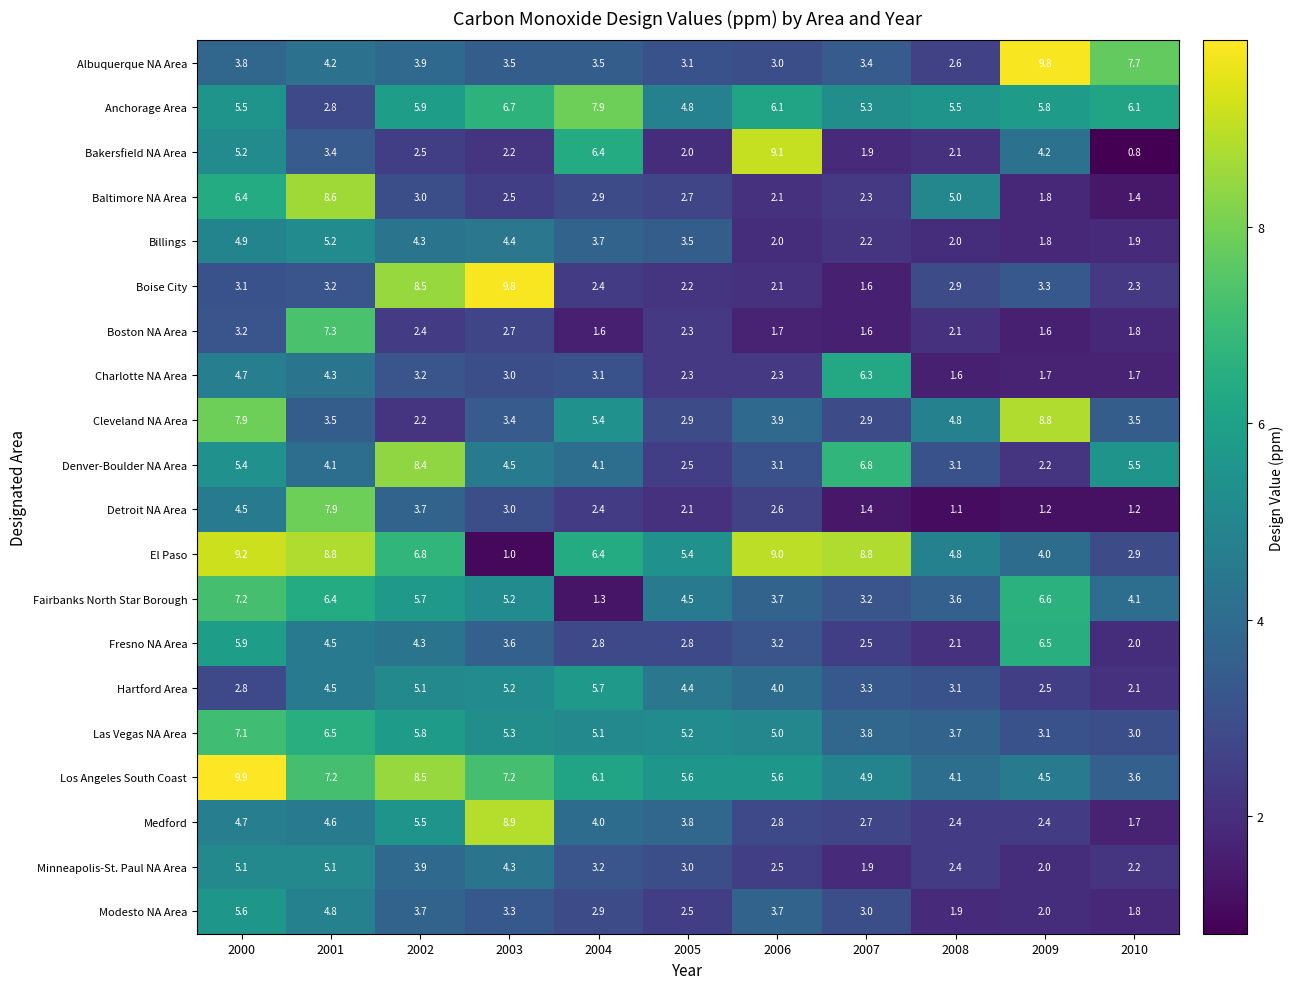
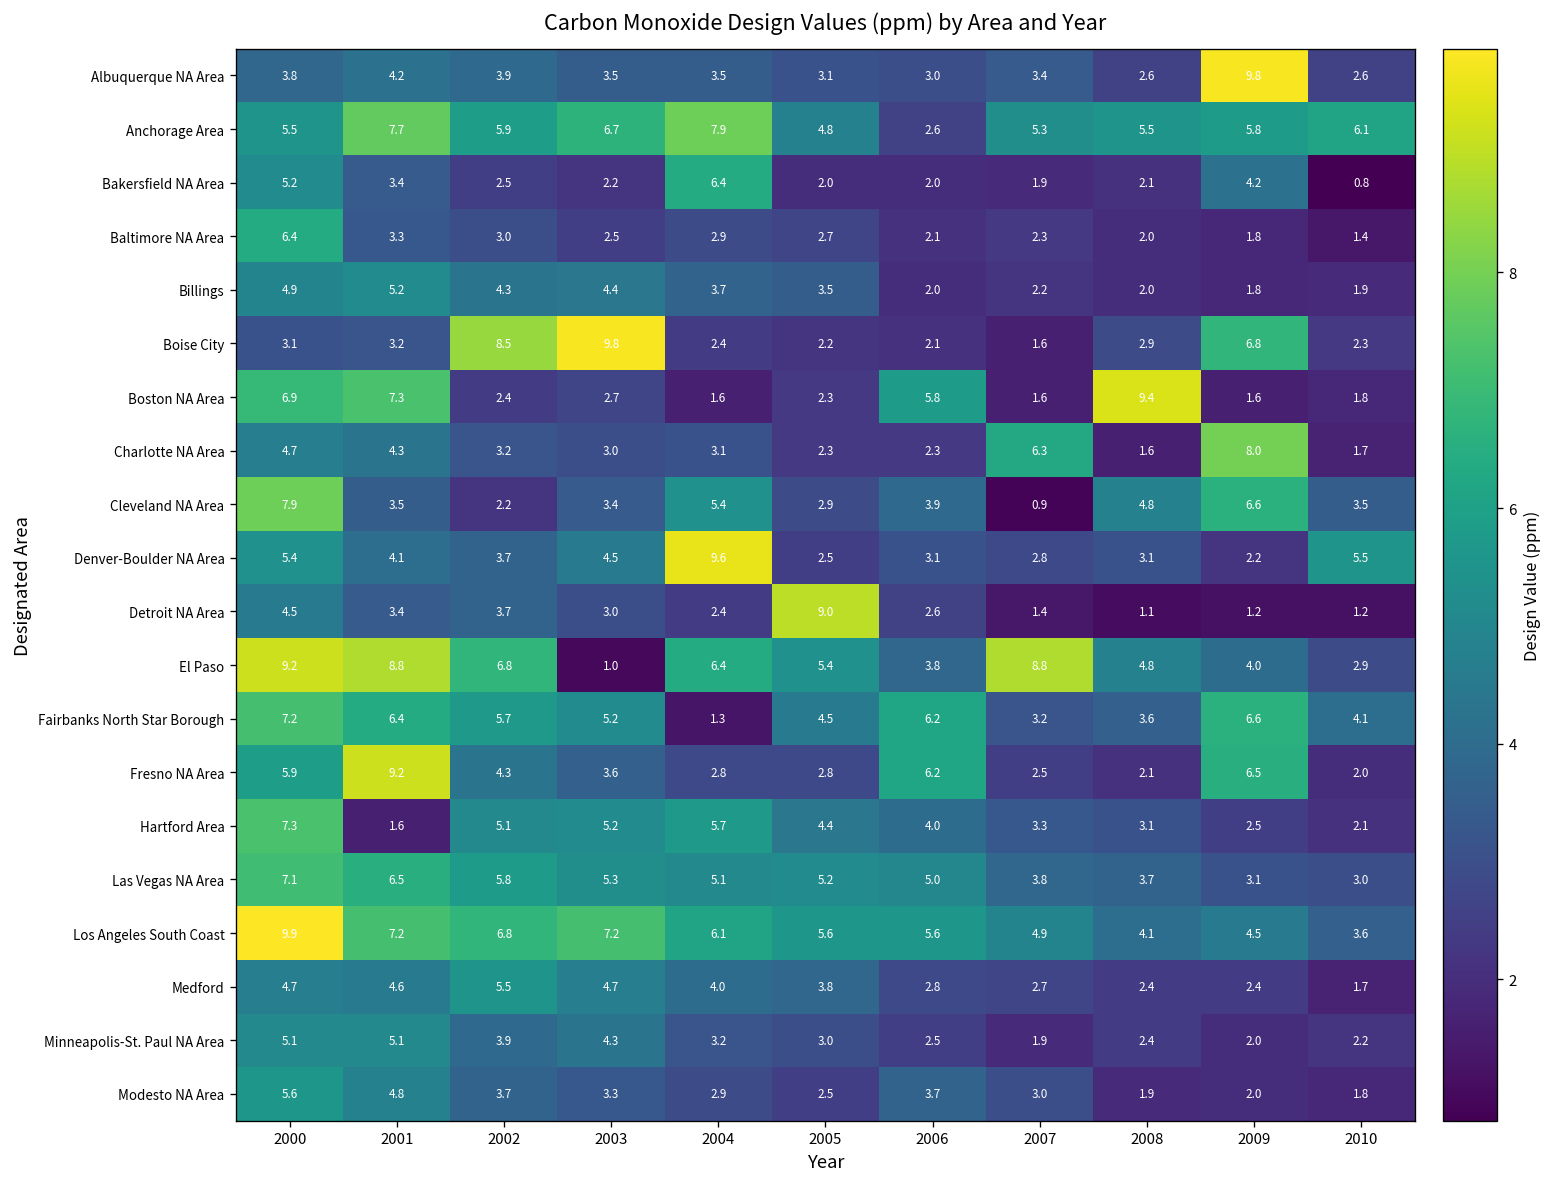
Albuquerque NA Area, 2010: 7.7 -> 2.6
Anchorage Area, 2001: 2.8 -> 7.7
Anchorage Area, 2006: 6.1 -> 2.6
Bakersfield NA Area, 2006: 9.1 -> 2.0
Baltimore NA Area, 2001: 8.6 -> 3.3
Baltimore NA Area, 2008: 5.0 -> 2.0
Boise City, 2009: 3.3 -> 6.8
Boston NA Area, 2000: 3.2 -> 6.9
Boston NA Area, 2006: 1.7 -> 5.8
Boston NA Area, 2008: 2.1 -> 9.4
Charlotte NA Area, 2009: 1.7 -> 8.0
Cleveland NA Area, 2007: 2.9 -> 0.9
Cleveland NA Area, 2009: 8.8 -> 6.6
Denver-Boulder NA Area, 2002: 8.4 -> 3.7
Denver-Boulder NA Area, 2004: 4.1 -> 9.6
Denver-Boulder NA Area, 2007: 6.8 -> 2.8
Detroit NA Area, 2001: 7.9 -> 3.4
Detroit NA Area, 2005: 2.1 -> 9.0
El Paso, 2006: 9.0 -> 3.8
Fairbanks North Star Borough, 2006: 3.7 -> 6.2
Fresno NA Area, 2001: 4.5 -> 9.2
Fresno NA Area, 2006: 3.2 -> 6.2
Hartford Area, 2000: 2.8 -> 7.3
Hartford Area, 2001: 4.5 -> 1.6
Los Angeles South Coast, 2002: 8.5 -> 6.8
Medford, 2003: 8.9 -> 4.7
